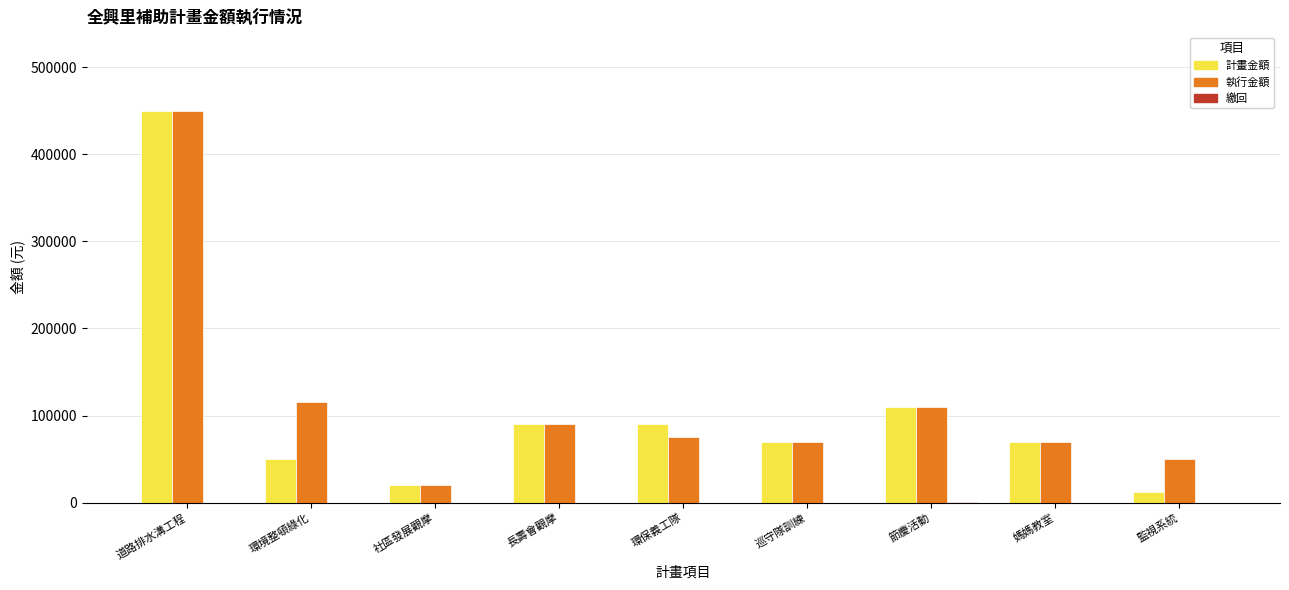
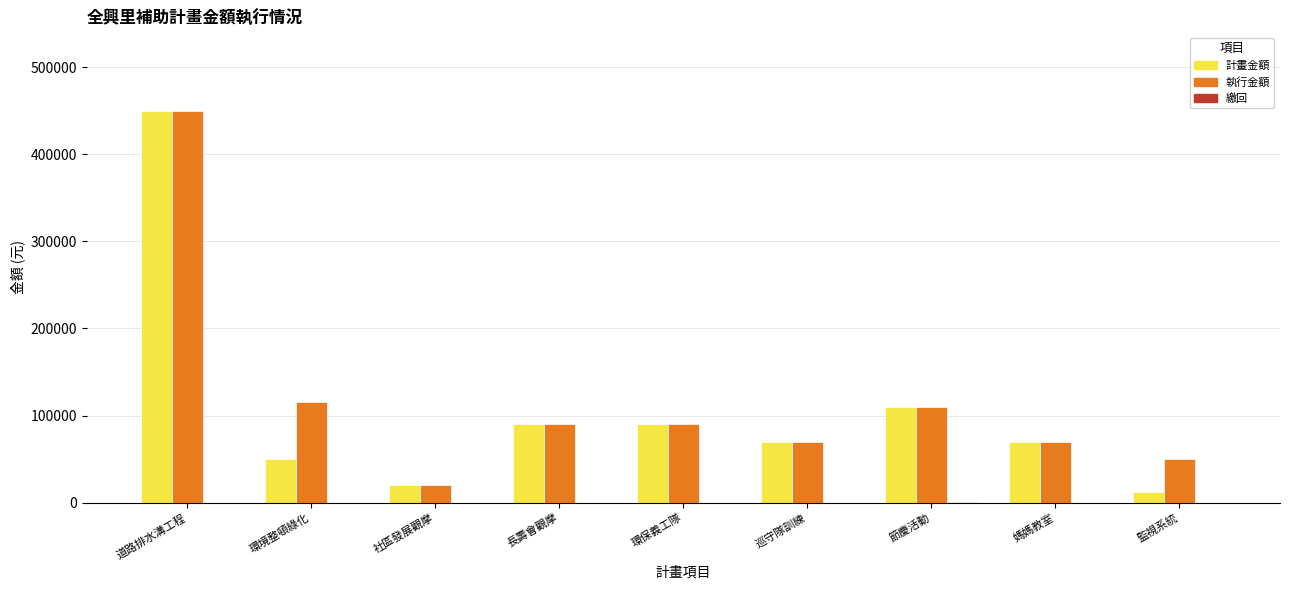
執行金額, 環保義工隊: 80000 -> 90000
